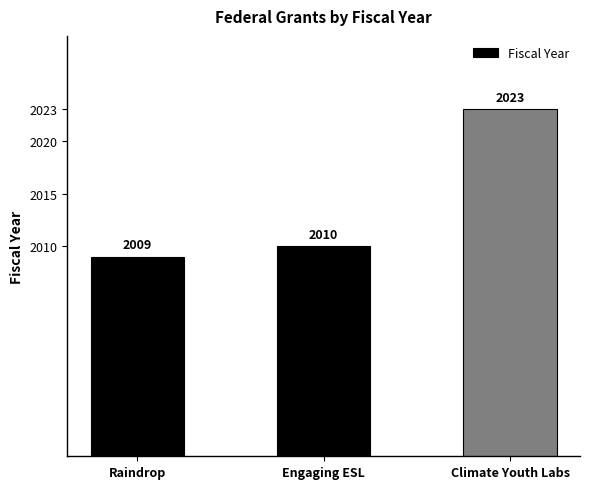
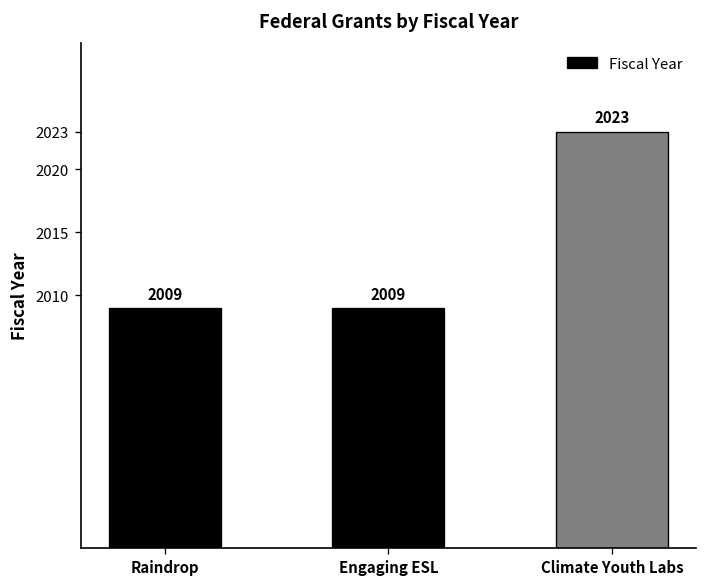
Engaging ESL: 2010 -> 2009
